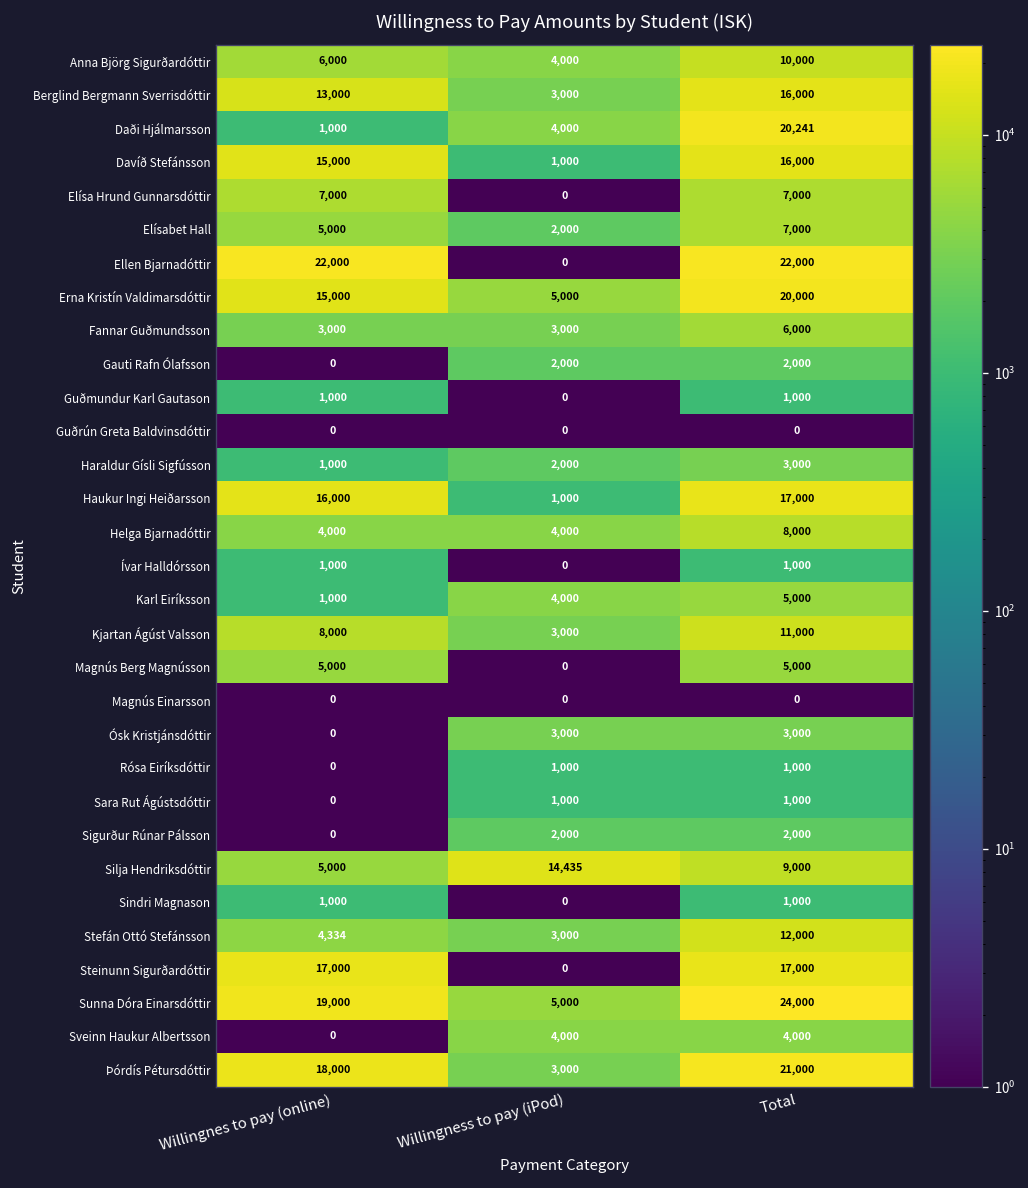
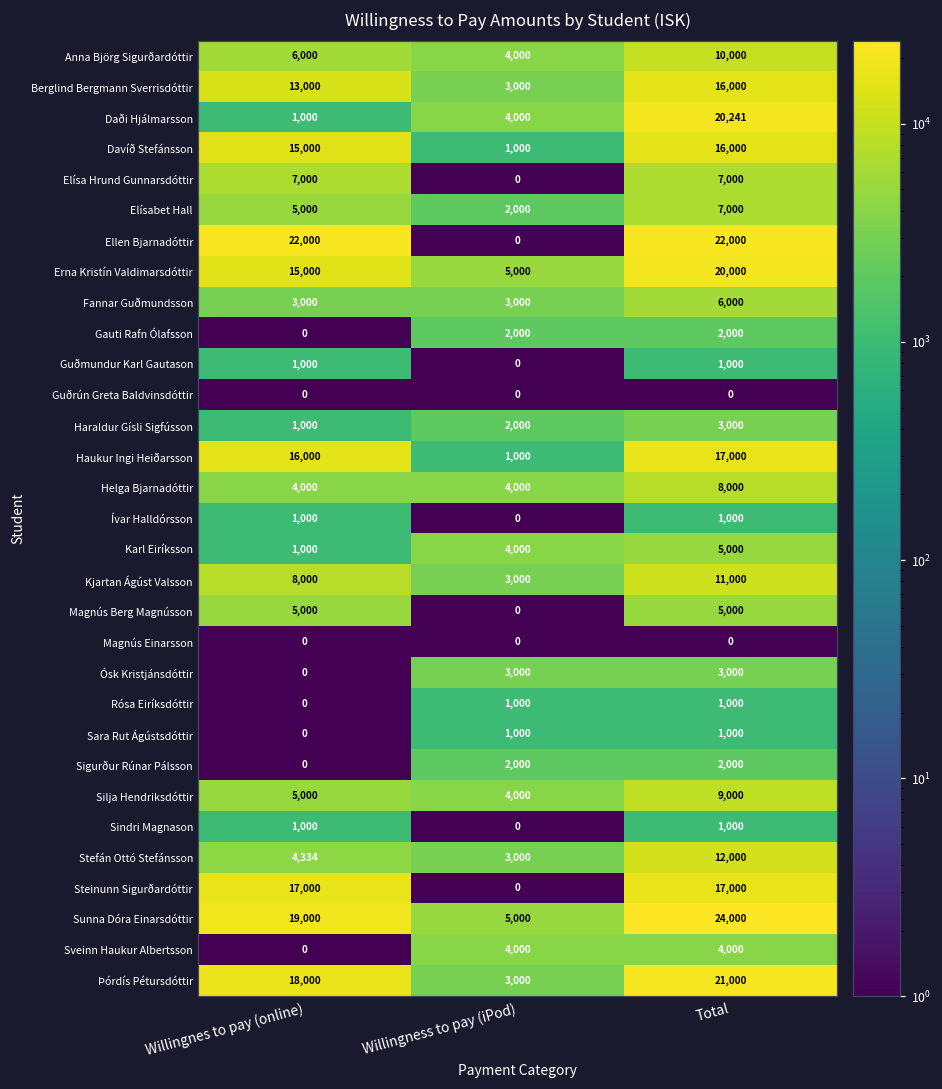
Silja Hendriksdóttir, Willingness to pay (iPod): 14,435 -> 4,000
